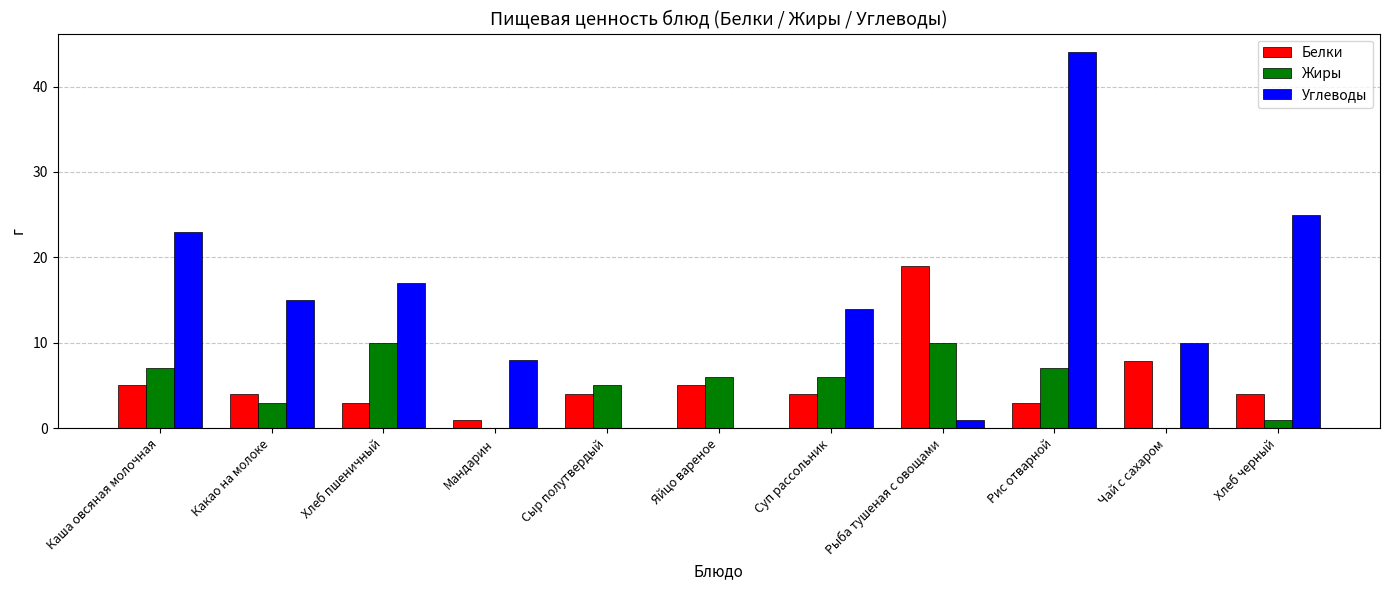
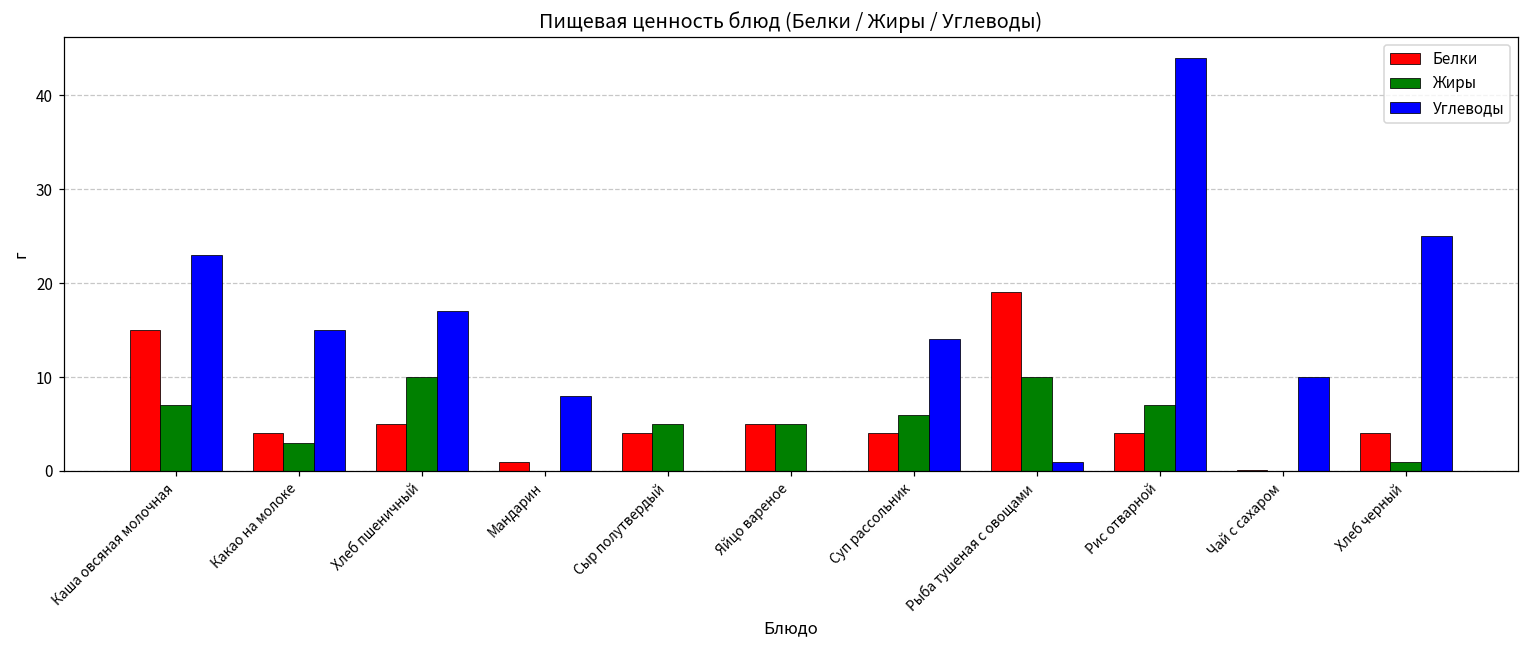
Белки, Каша овсяная молочная: 5 -> 15
Белки, Хлеб пшеничный: 3 -> 5
Жиры, Яйцо вареное: 6 -> 5
Белки, Рис отварной: 3 -> 4
Белки, Чай с сахаром: 8 -> 0
